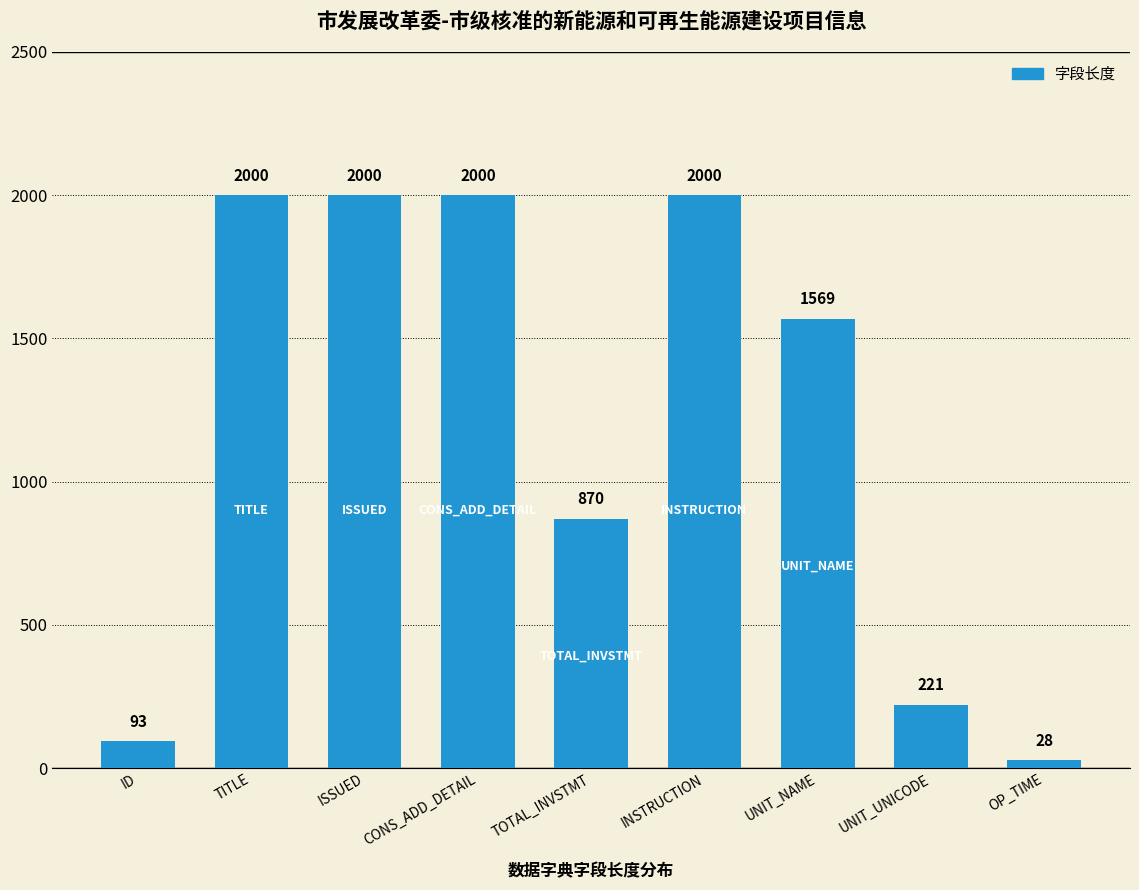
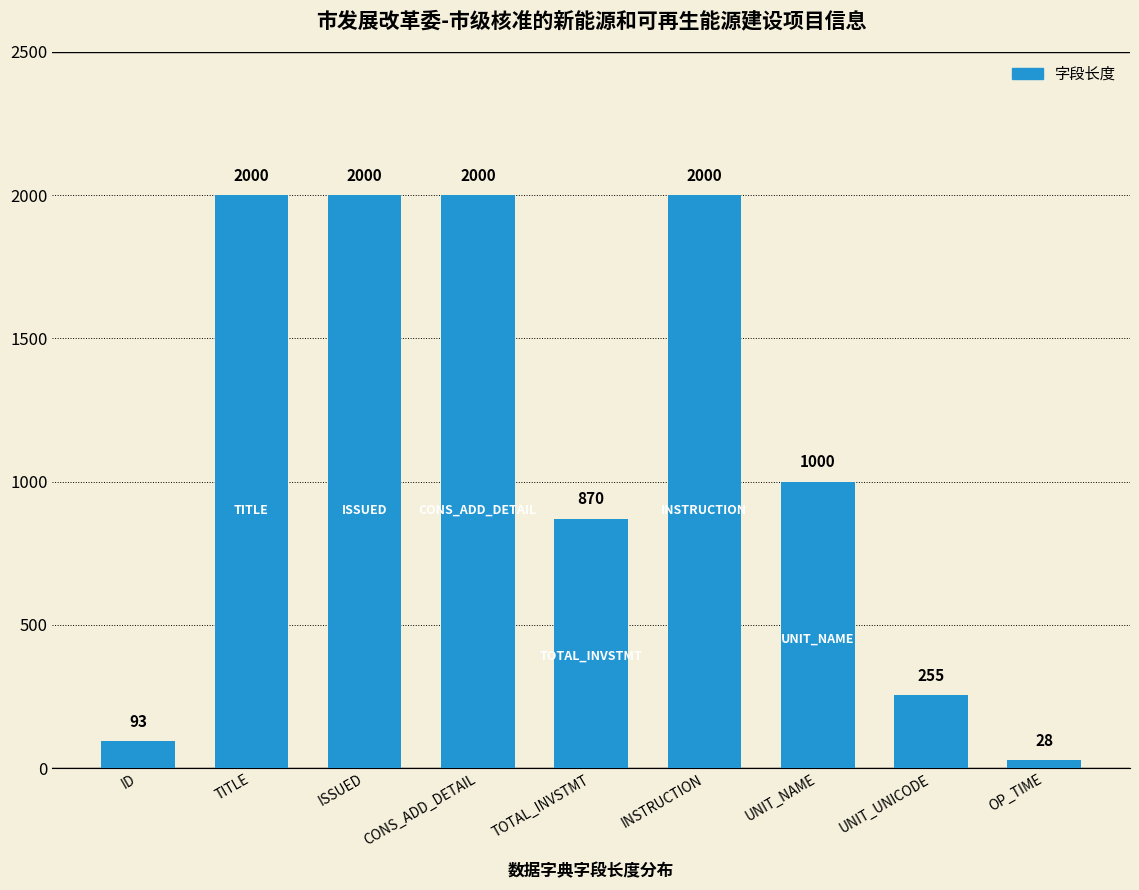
UNIT_NAME: 1569 -> 1000
UNIT_UNICODE: 221 -> 255
